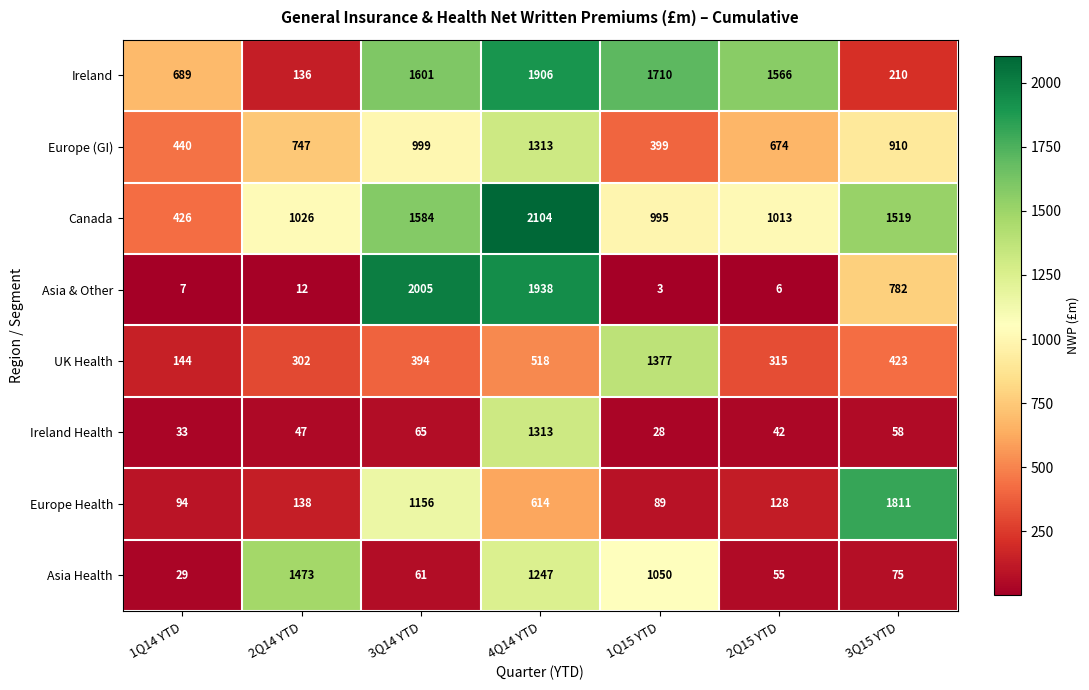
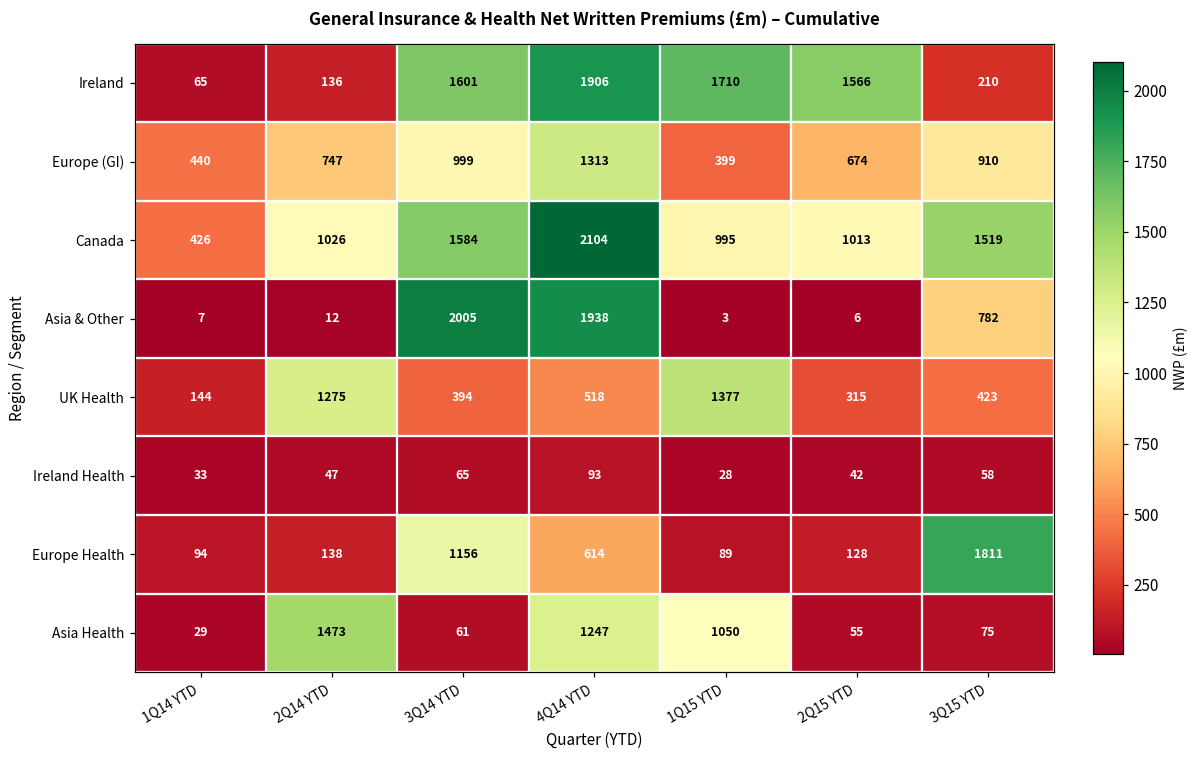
Ireland, 1Q14 YTD: 689 -> 65
UK Health, 2Q14 YTD: 302 -> 1275
Ireland Health, 4Q14 YTD: 1313 -> 93
